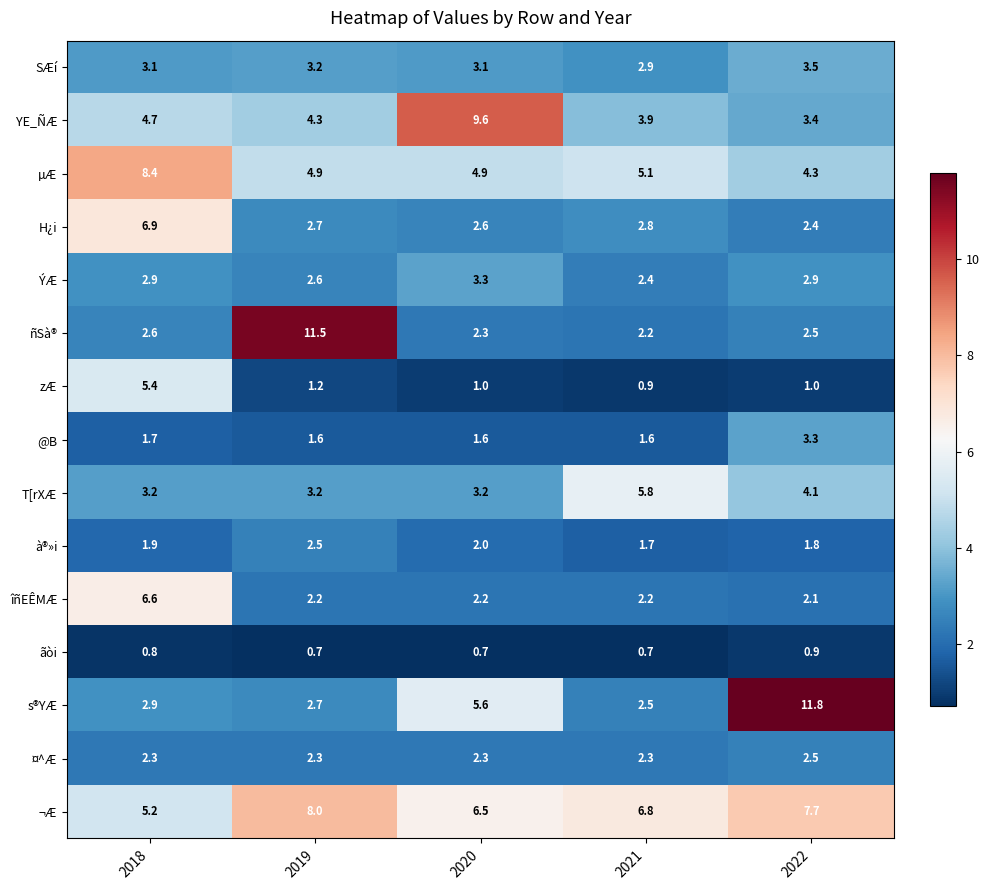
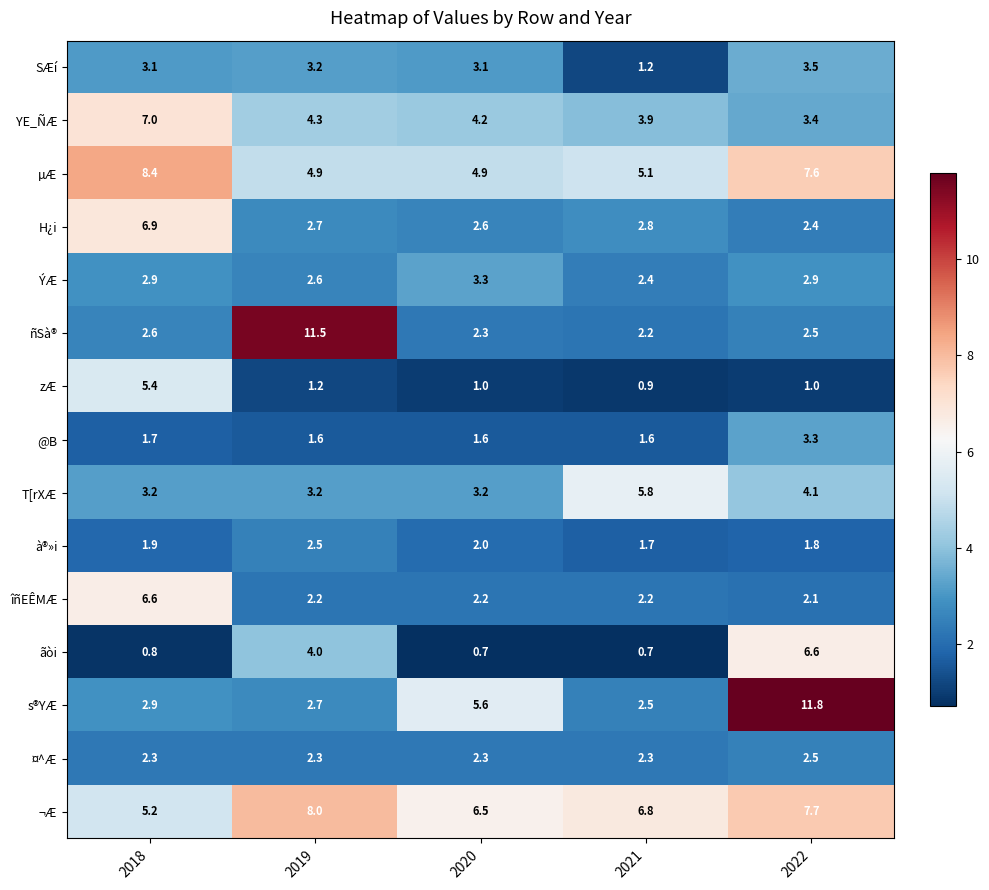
SÆí, 2021: 2.9 -> 1.2
YE_ÑÆ, 2018: 4.7 -> 7.0
YE_ÑÆ, 2020: 9.6 -> 4.2
µÆ, 2022: 4.3 -> 7.6
ãòi, 2019: 0.7 -> 4.0
ãòi, 2022: 0.9 -> 6.6
